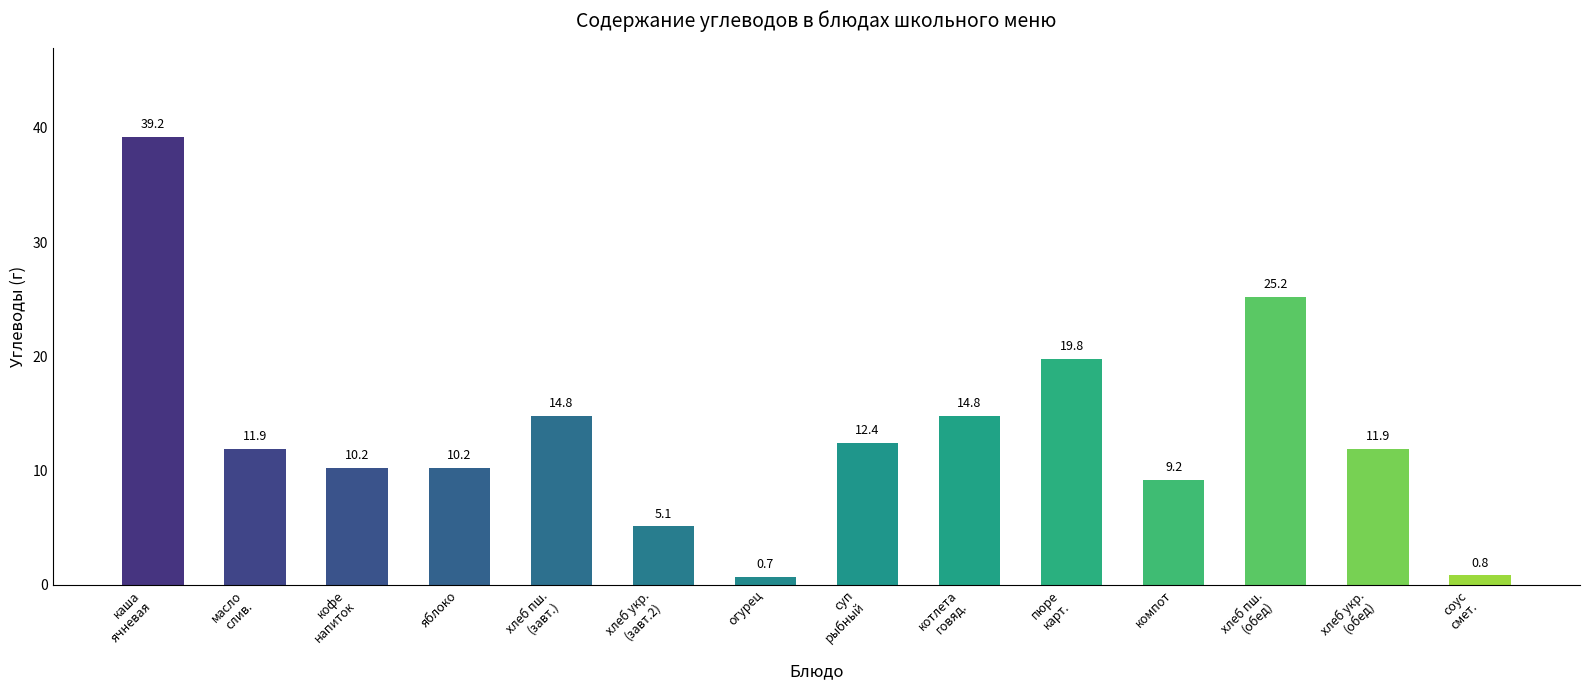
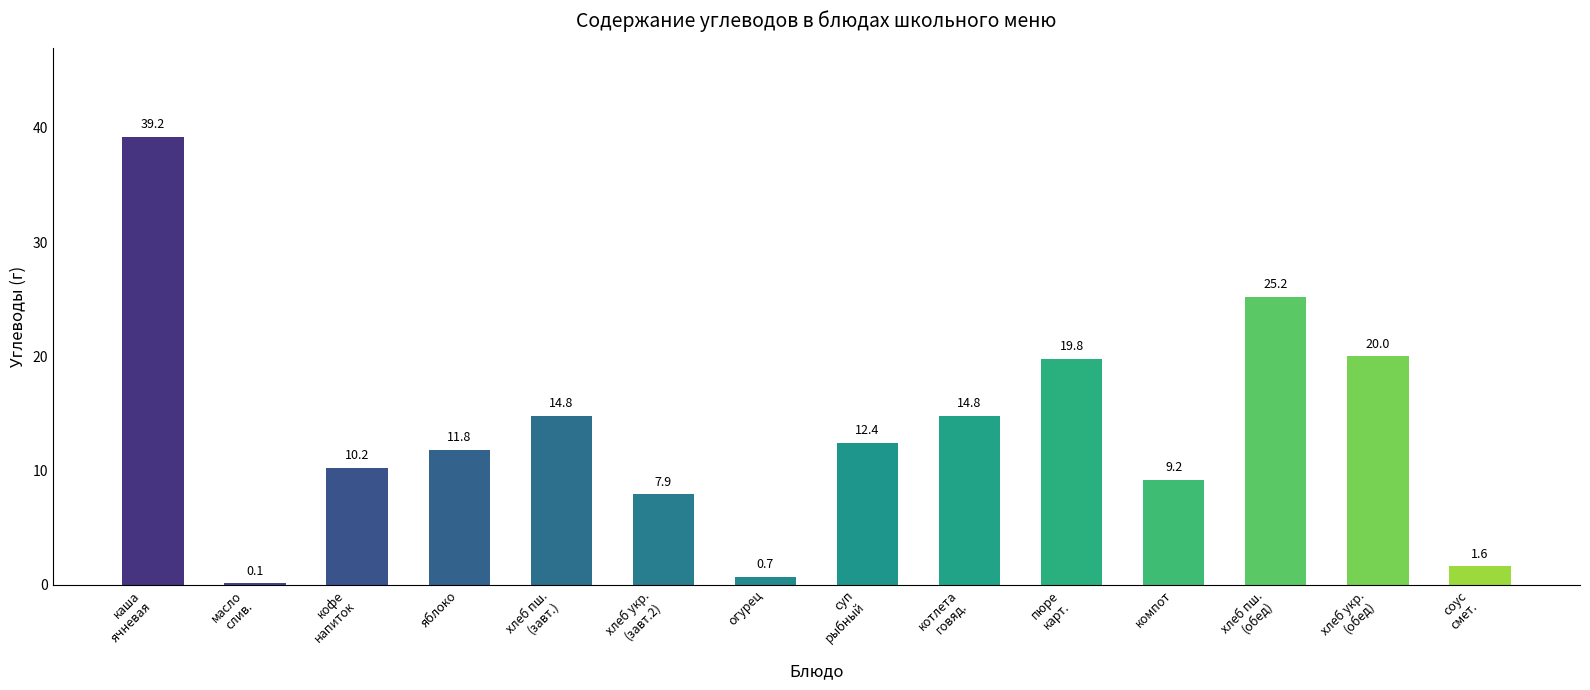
масло слив.: 11.9 -> 0.1
яблоко: 10.2 -> 11.8
хлеб укр. (завт.2): 5.1 -> 7.9
хлеб укр. (обед): 11.9 -> 20.0
соус смет.: 0.8 -> 1.6
